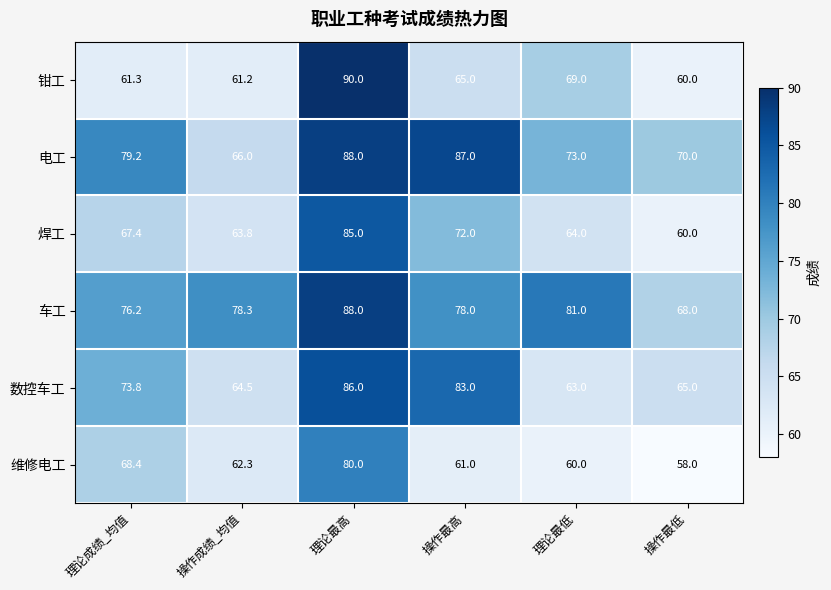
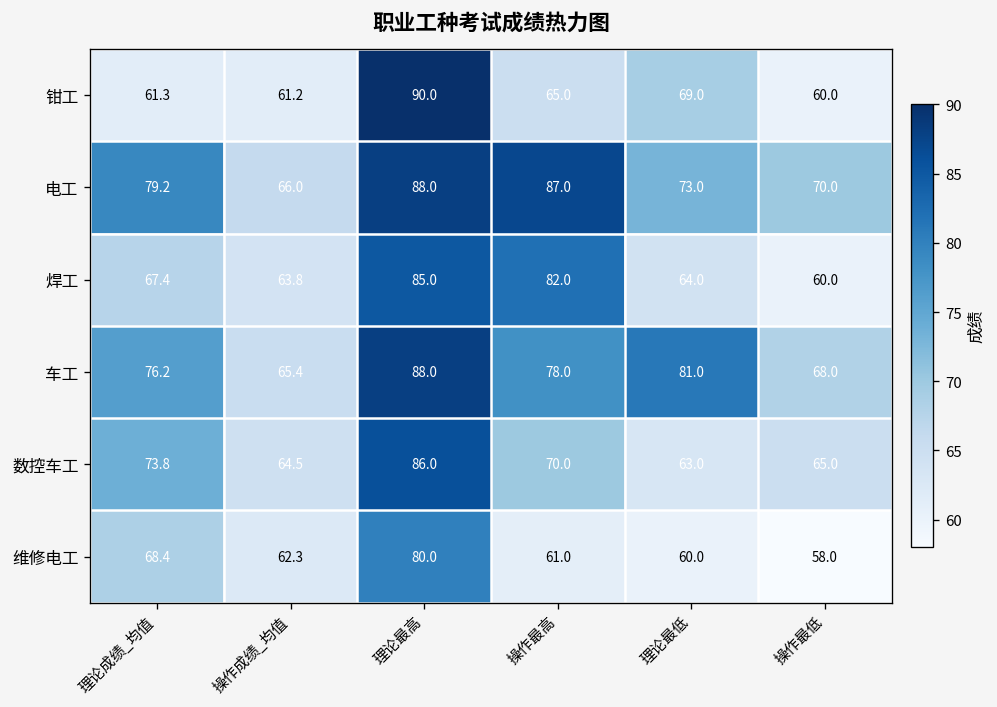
焊工, 操作最高: 72.0 -> 82.0
车工, 操作成绩_均值: 78.3 -> 65.4
数控车工, 操作最高: 83.0 -> 70.0
